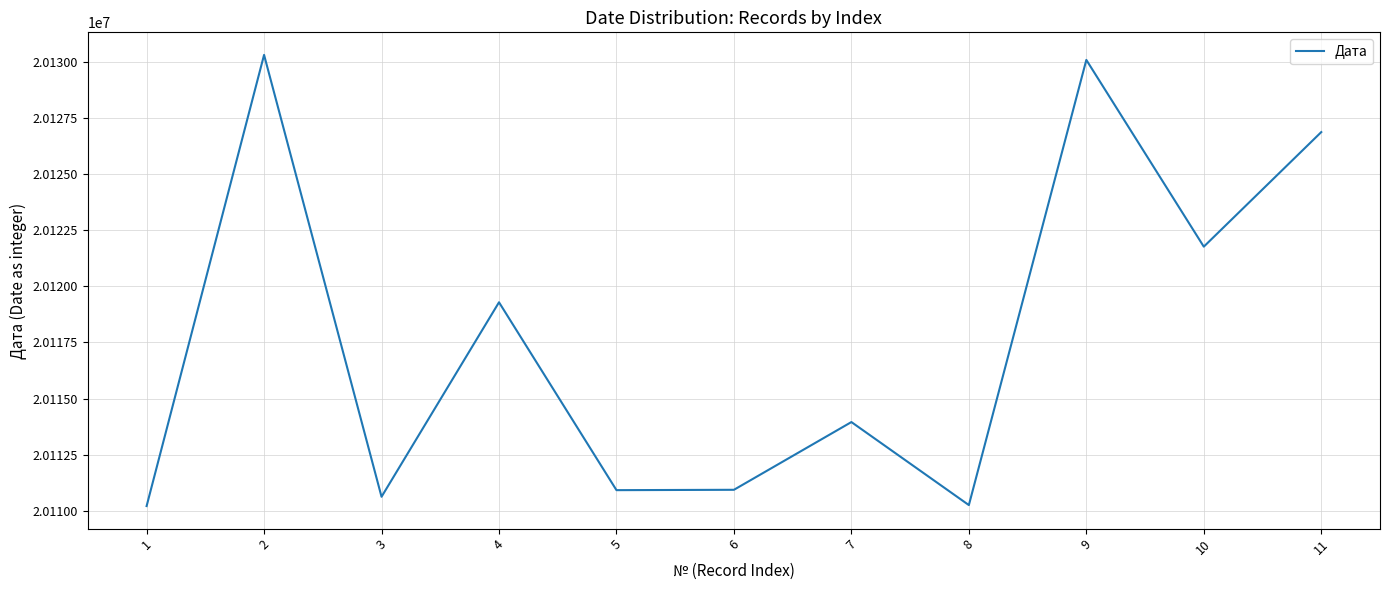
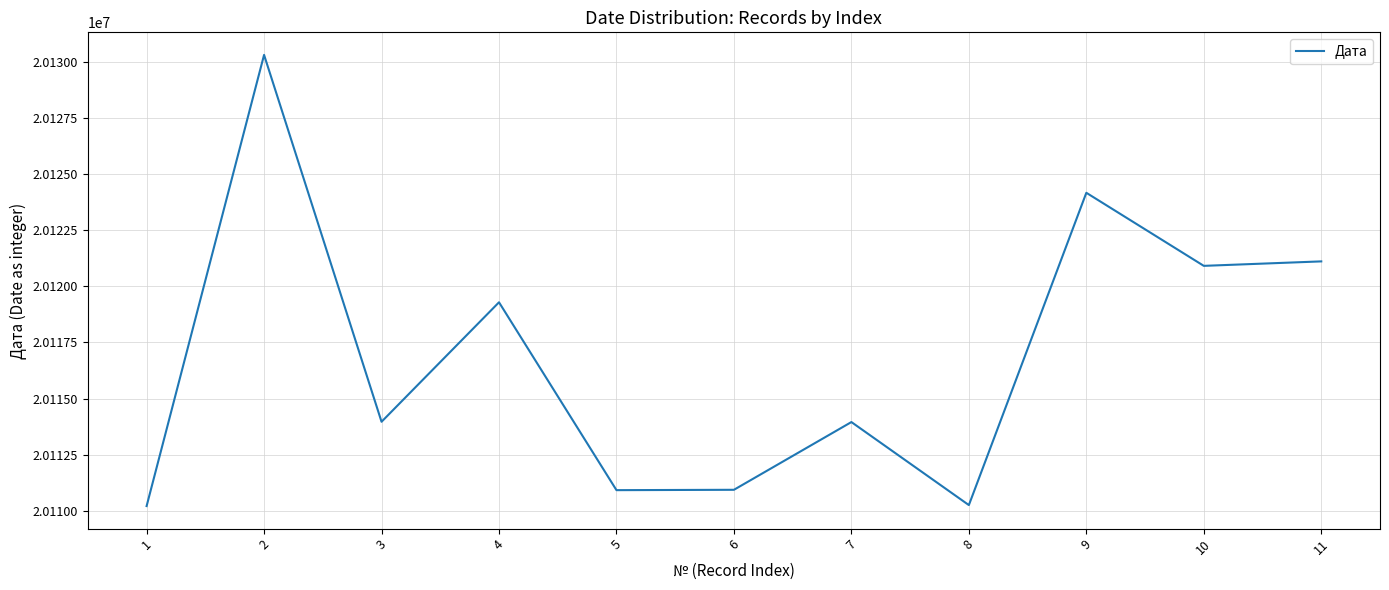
3: 20110600 -> 20114000
9: 20130100 -> 20124200
10: 20121800 -> 20120900
11: 20126900 -> 20121100
